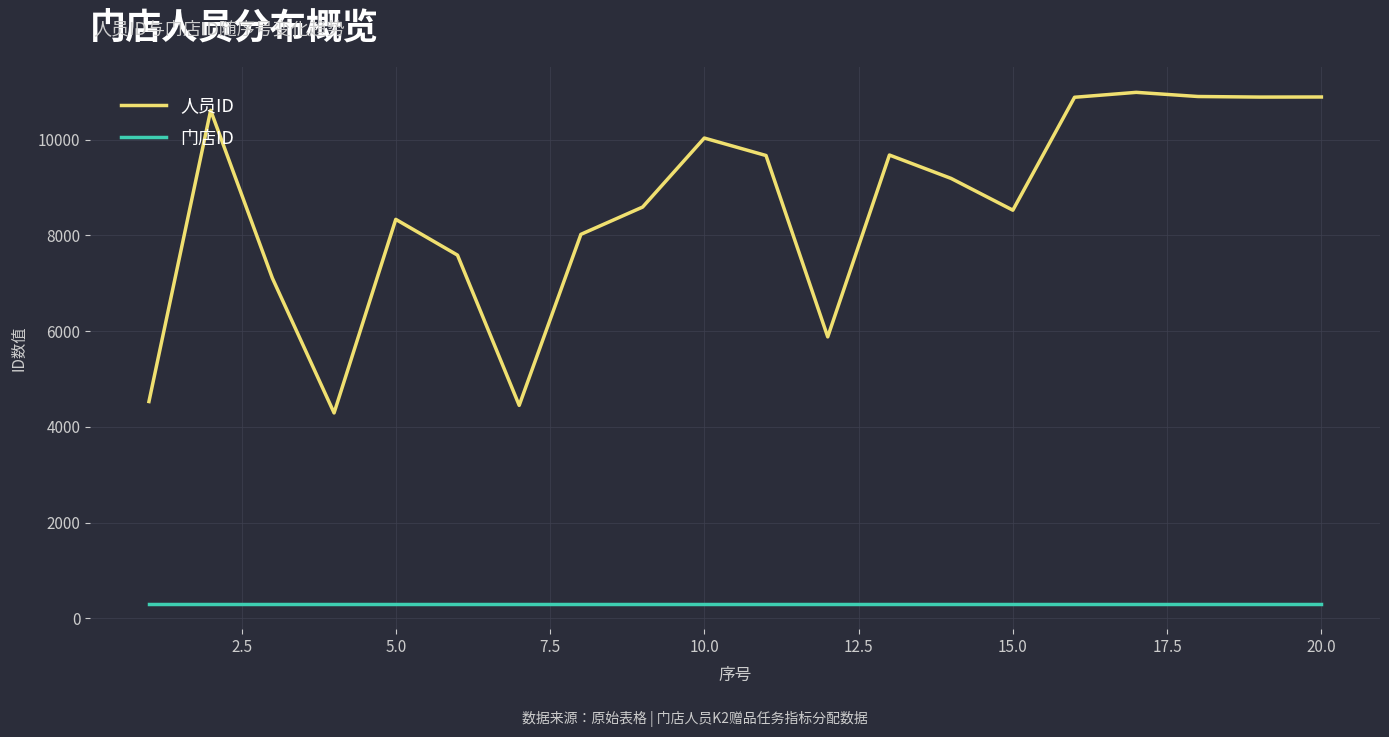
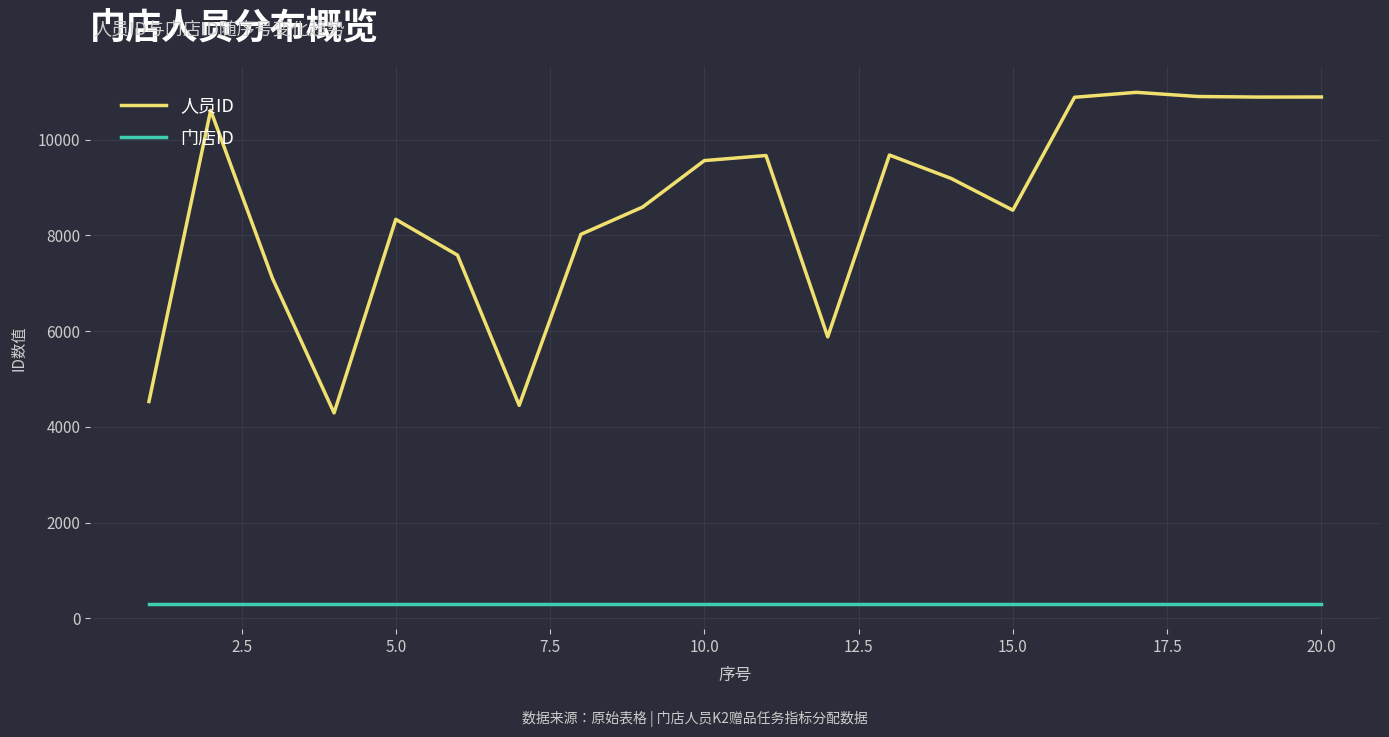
人员ID, 10.0: 10000 -> 9600
